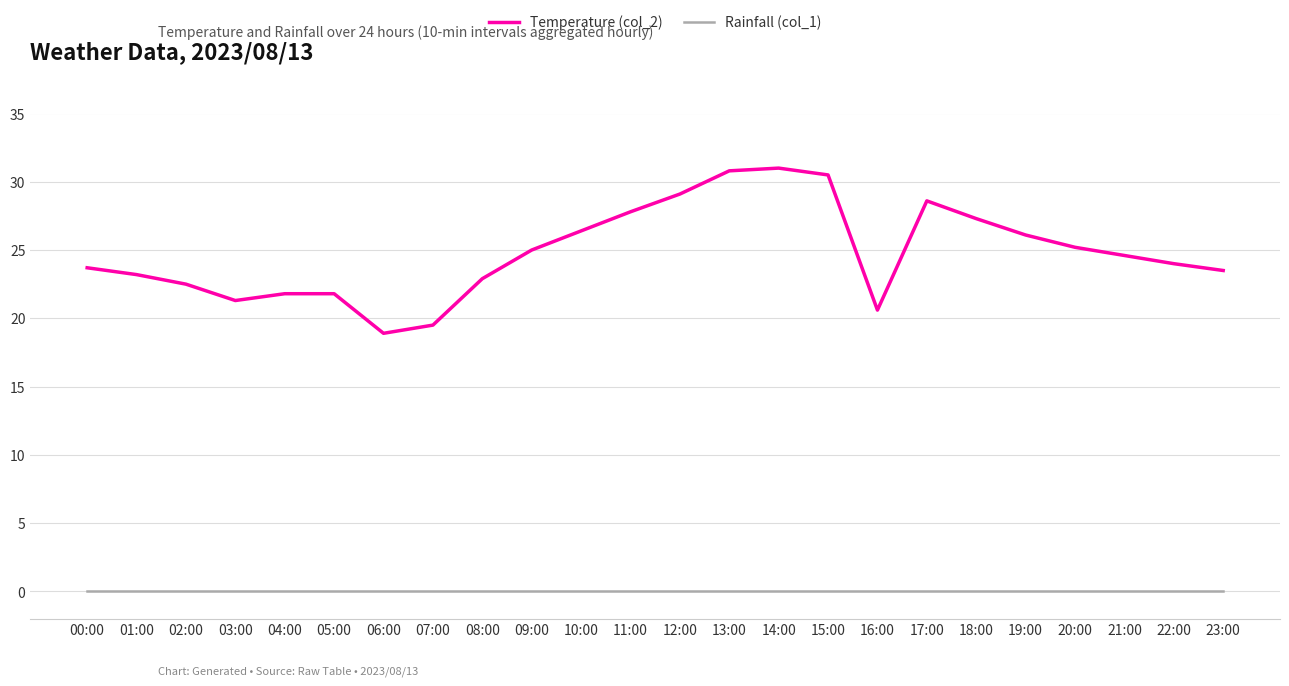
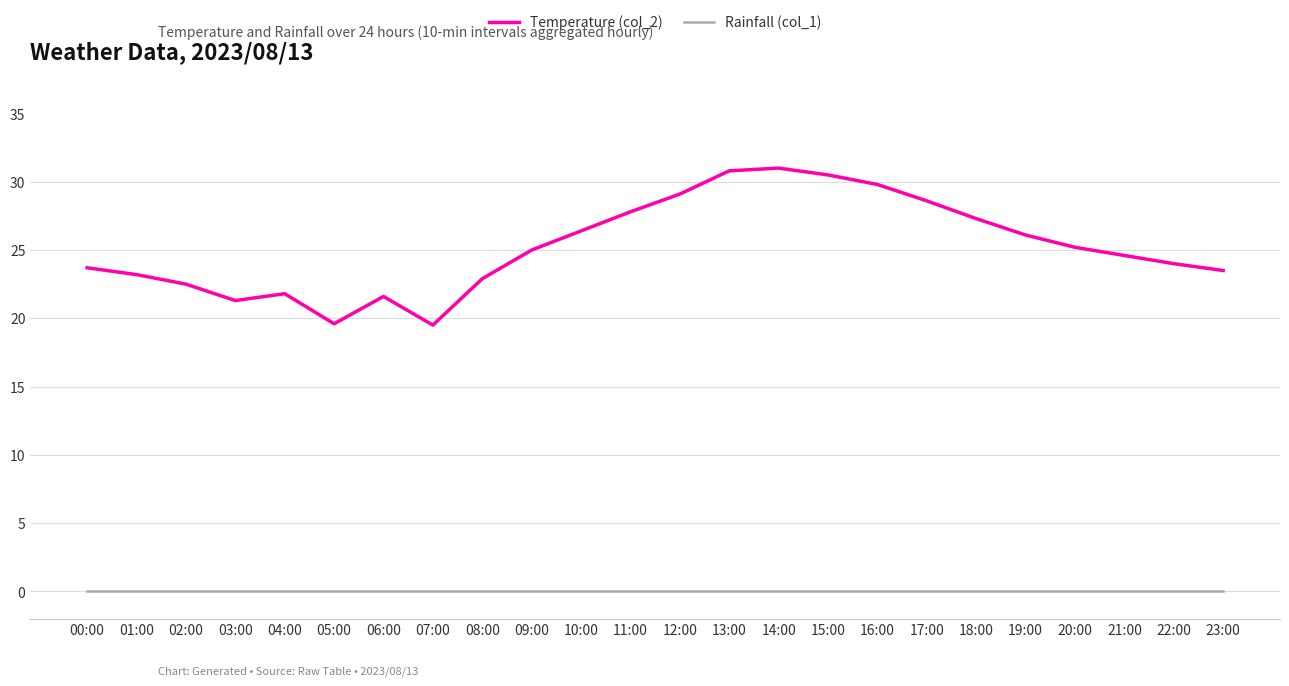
Temperature (col_2), 05:00: 21.8 -> 19.6
Temperature (col_2), 06:00: 18.9 -> 21.6
Temperature (col_2), 16:00: 20.6 -> 29.8
